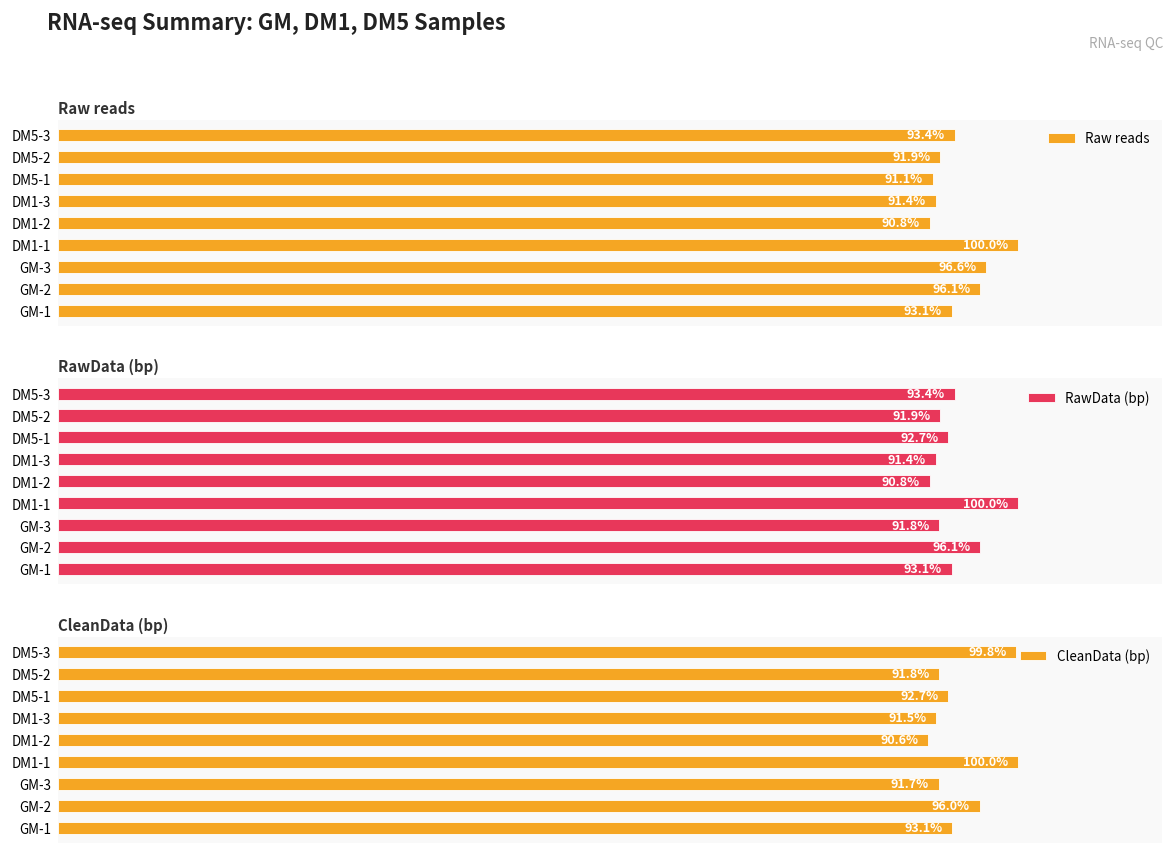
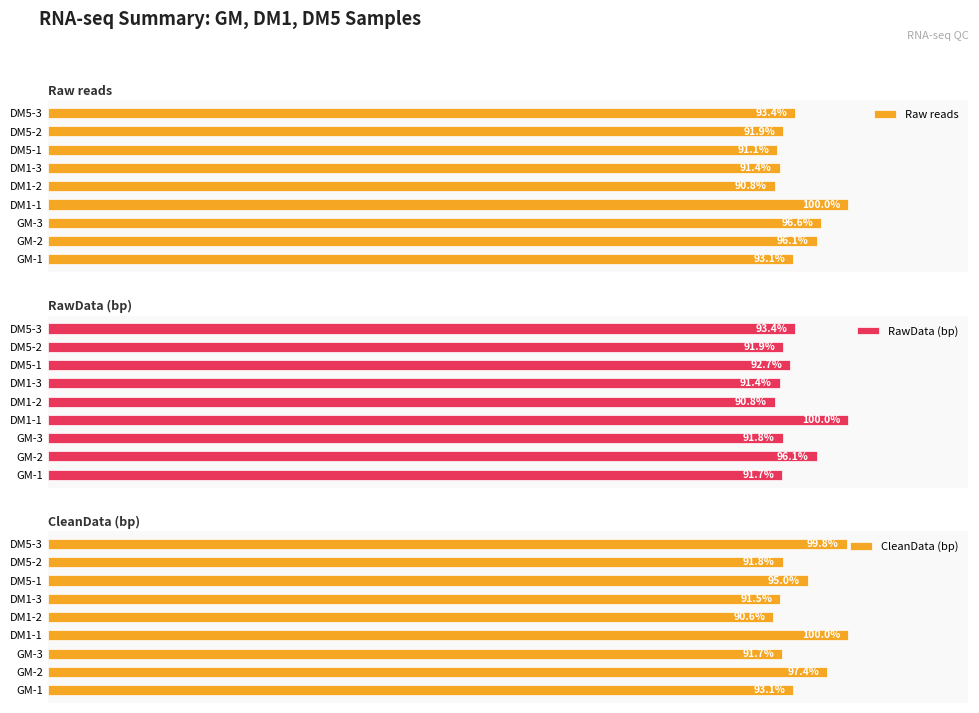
RawData (bp), GM-1: 93.1% -> 91.7%
CleanData (bp), DM5-1: 92.7% -> 95.0%
CleanData (bp), GM-2: 96.0% -> 97.4%
